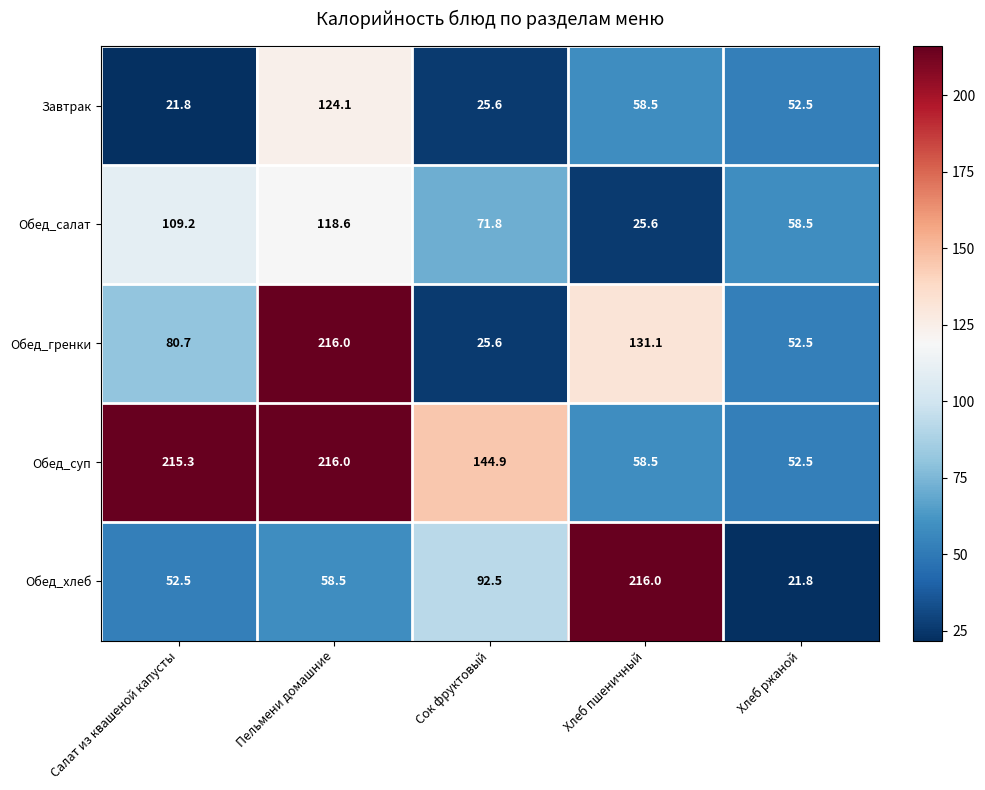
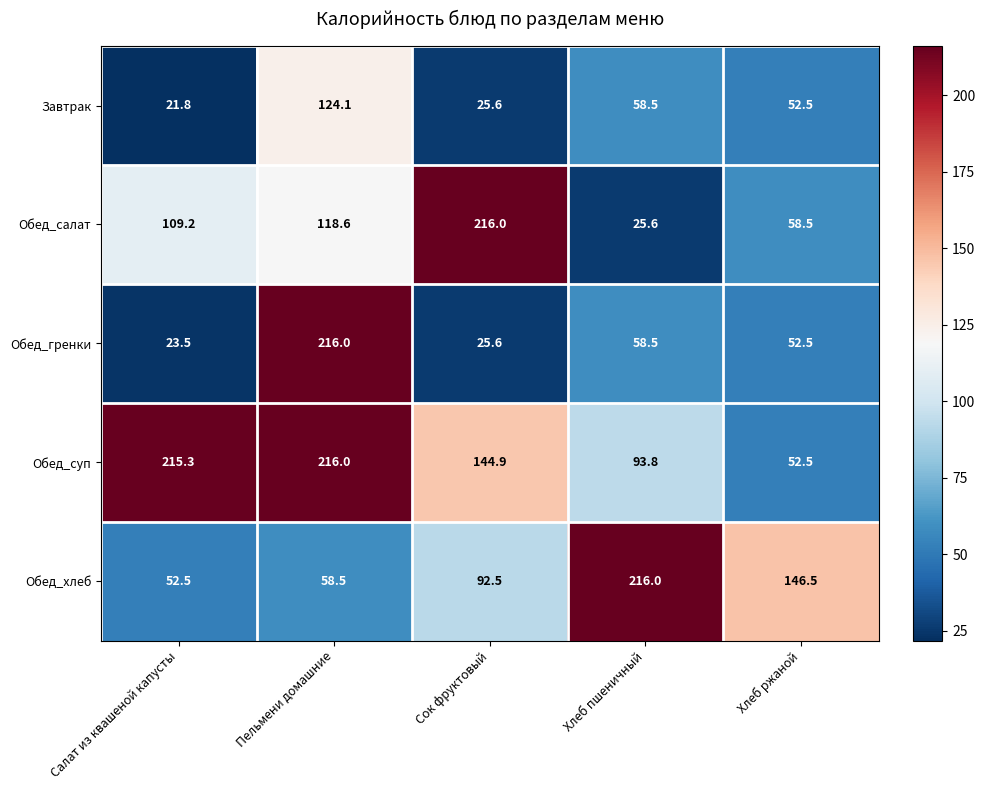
Обед_салат, Сок фруктовый: 71.8 -> 216.0
Обед_гренки, Салат из квашеной капусты: 80.7 -> 23.5
Обед_гренки, Хлеб пшеничный: 131.1 -> 58.5
Обед_суп, Хлеб пшеничный: 58.5 -> 93.8
Обед_хлеб, Хлеб ржаной: 21.8 -> 146.5
